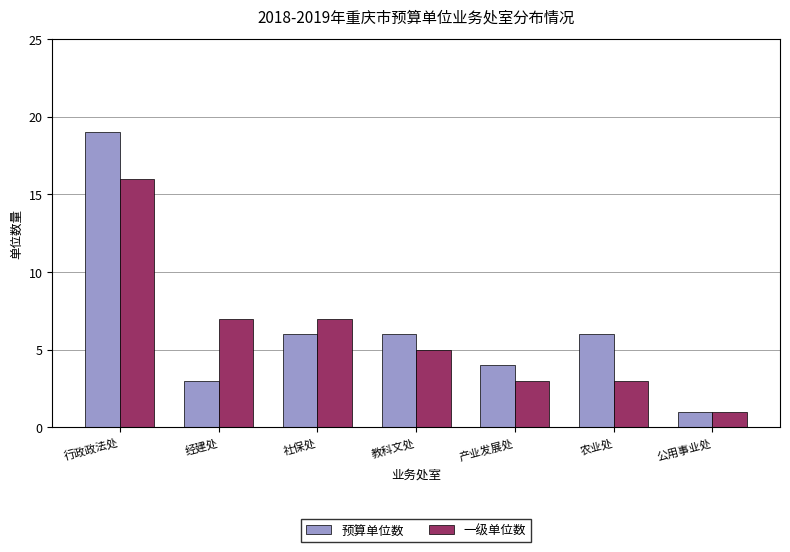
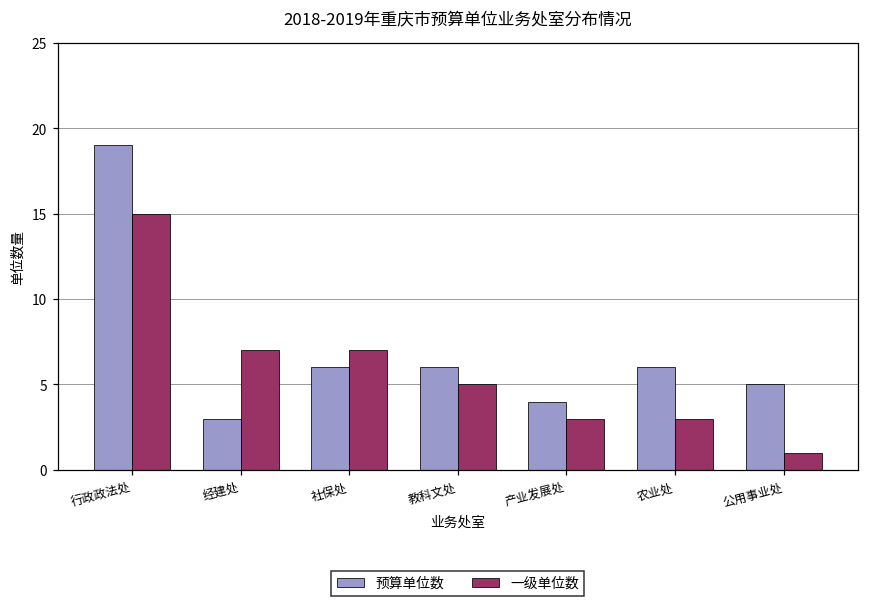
一级单位数, 行政政法处: 16 -> 15
预算单位数, 公用事业处: 1 -> 5
